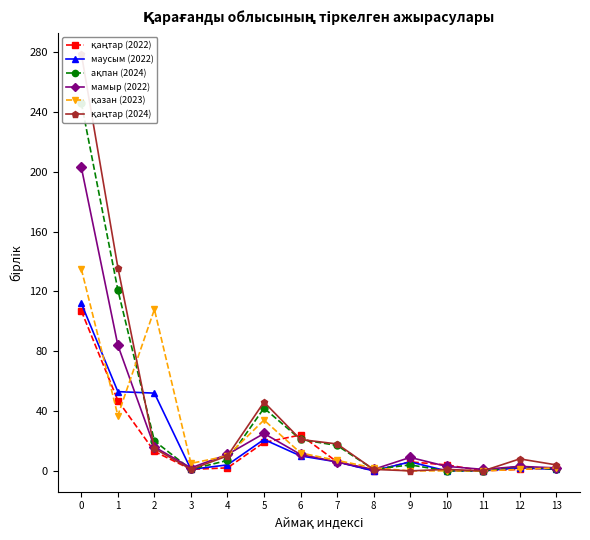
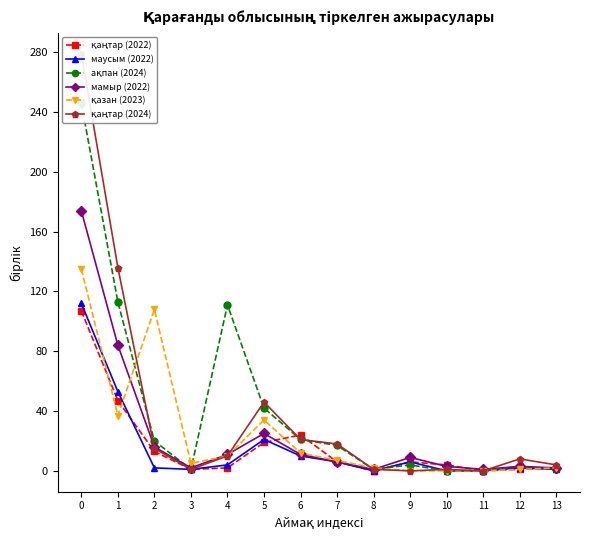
мамыр (2022), 0: 203 -> 174
ақпан (2024), 1: 121 -> 113
маусым (2022), 2: 52 -> 2
ақпан (2024), 4: 7 -> 111
